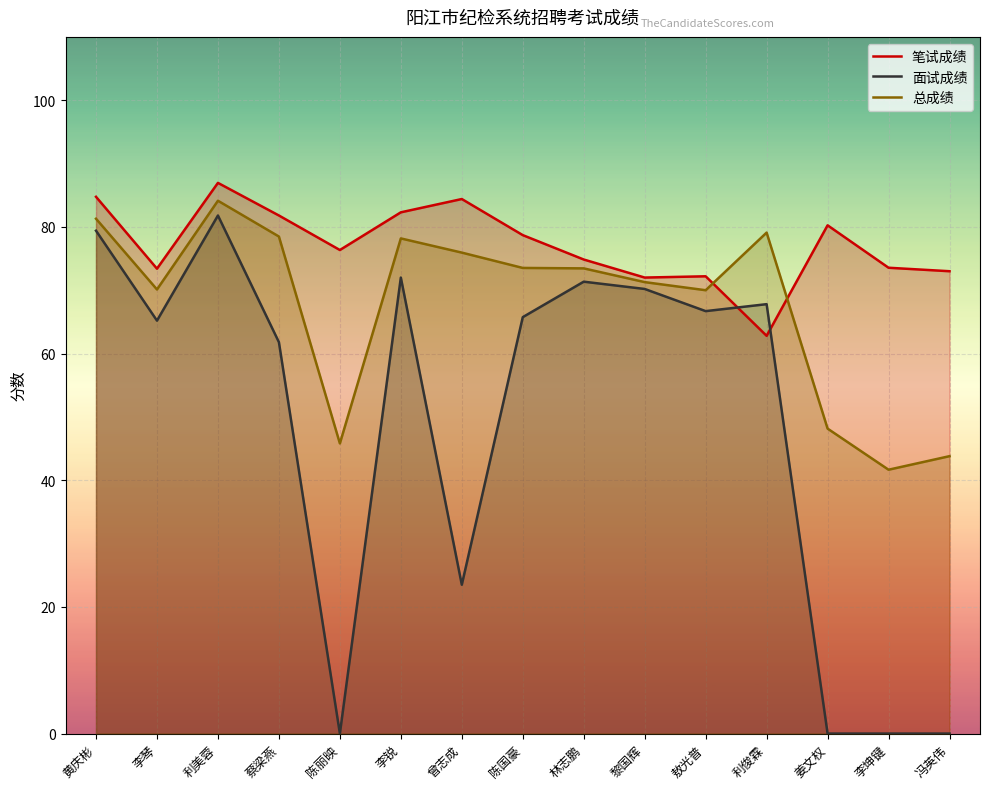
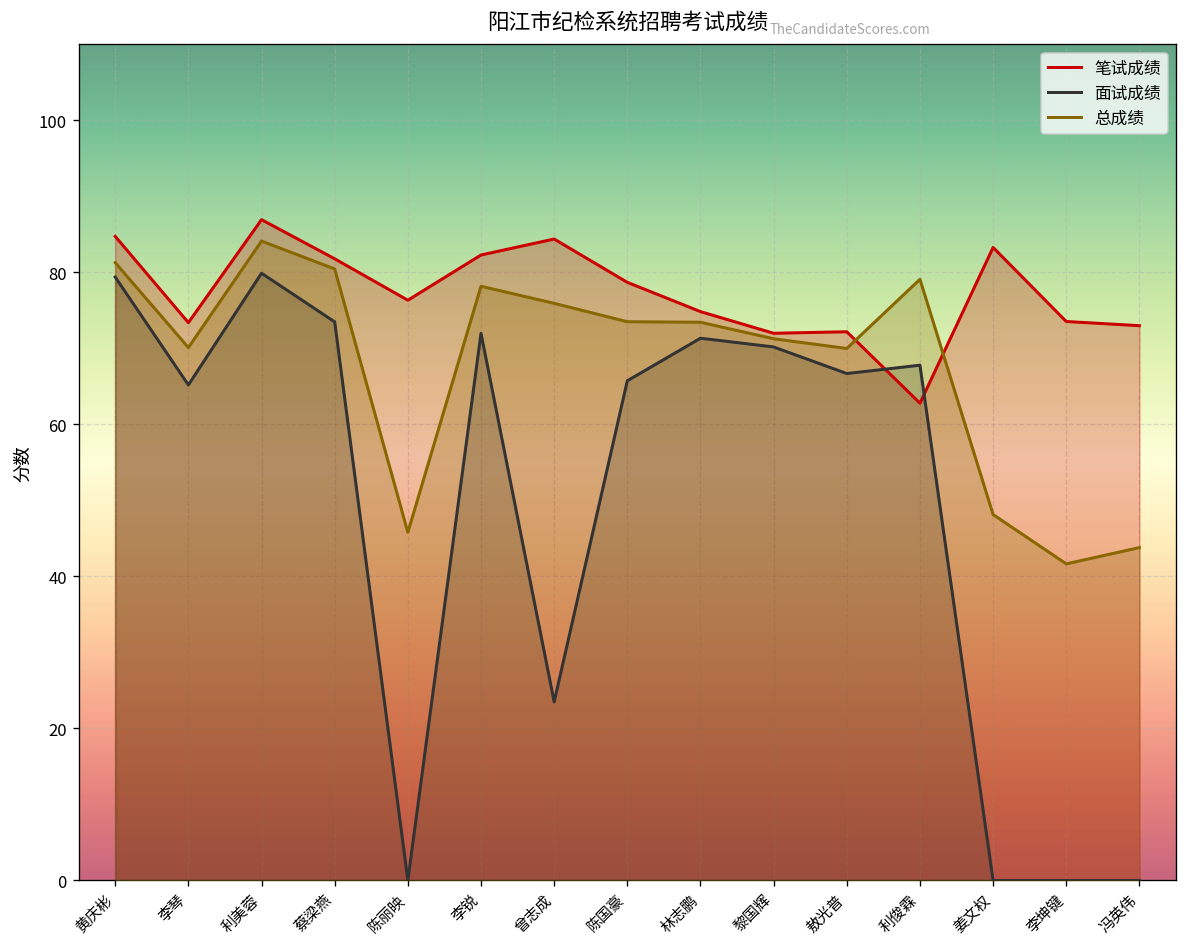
面试成绩, 利美蓉: 82 -> 80
面试成绩, 蔡梁燕: 62 -> 74
总成绩, 蔡梁燕: 78 -> 80
笔试成绩, 姜文权: 80 -> 83
